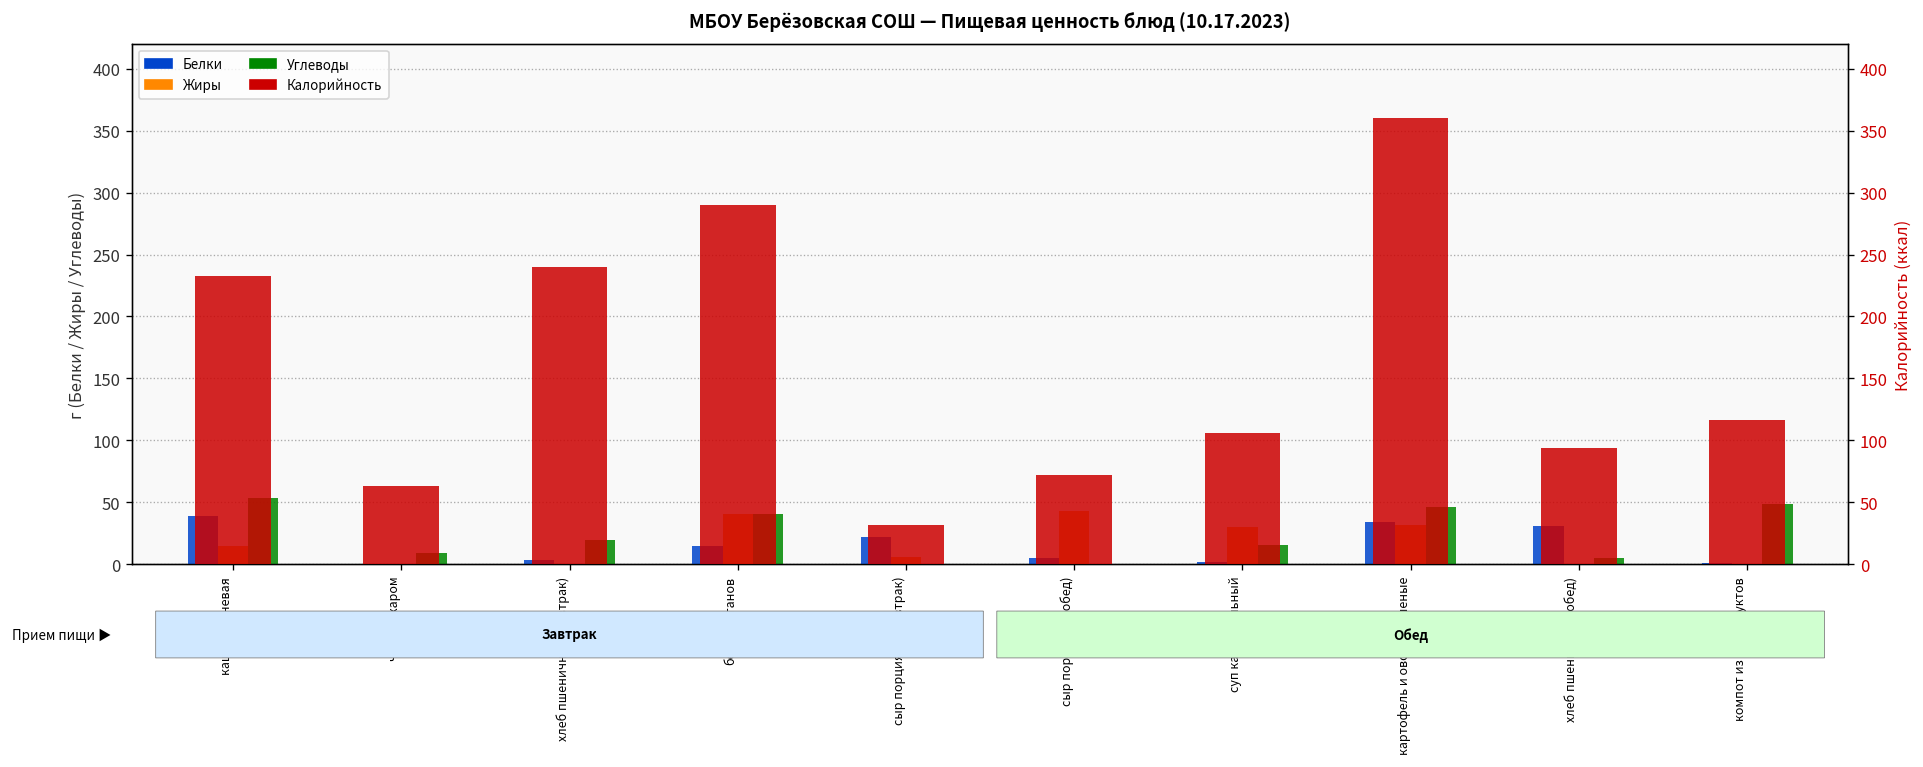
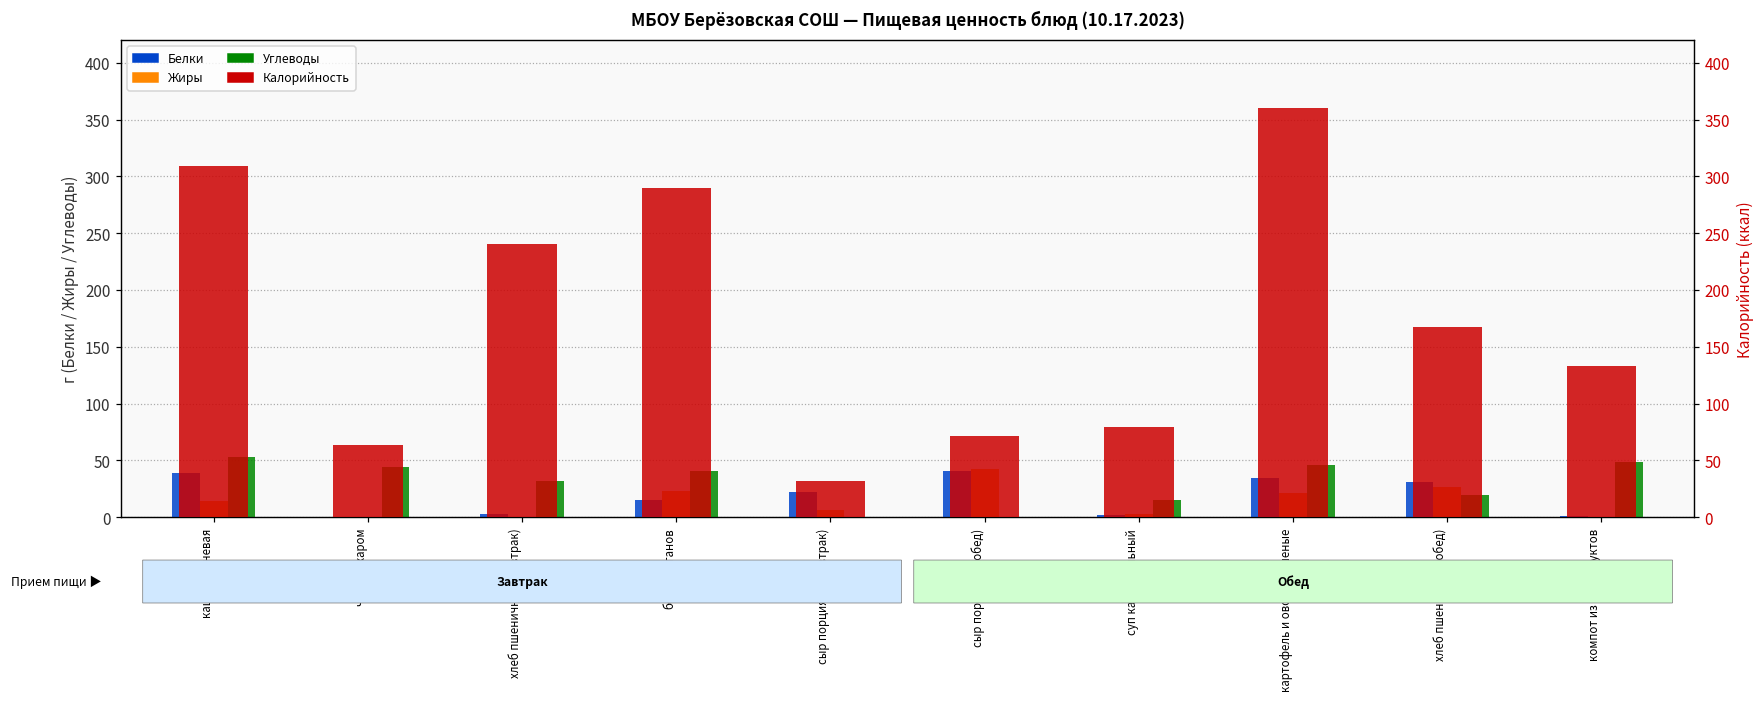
Углеводы, чай с сахаром: 9 -> 44
Углеводы, хлеб пшеничный (завтрак): 19 -> 32
Жиры, бефстроганов: 41 -> 23
Белки, сыр порциями (обед): 5 -> 41
Жиры, суп картофельный: 30 -> 3
Жиры, картофель и овощи тушеные: 31 -> 21
Жиры, хлеб пшеничный (обед): 0 -> 27
Углеводы, хлеб пшеничный (обед): 5 -> 19
Калорийность, каша гречневая: 233 -> 309
Калорийность, суп картофельный: 106 -> 80
Калорийность, хлеб пшеничный (обед): 94 -> 167
Калорийность, компот из сухофруктов: 117 -> 133
